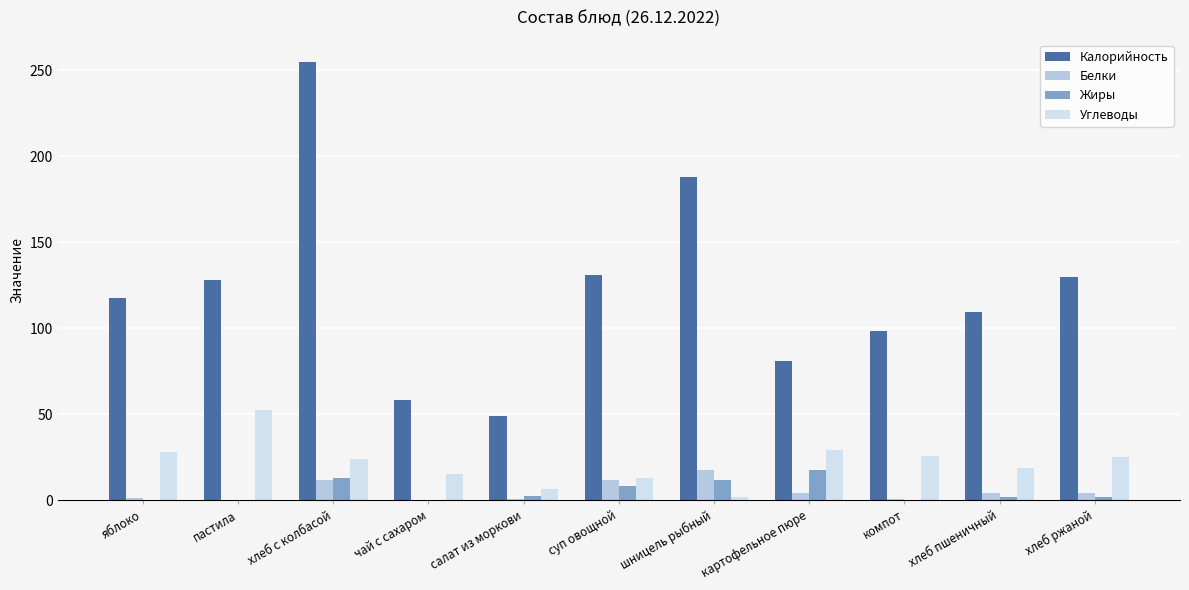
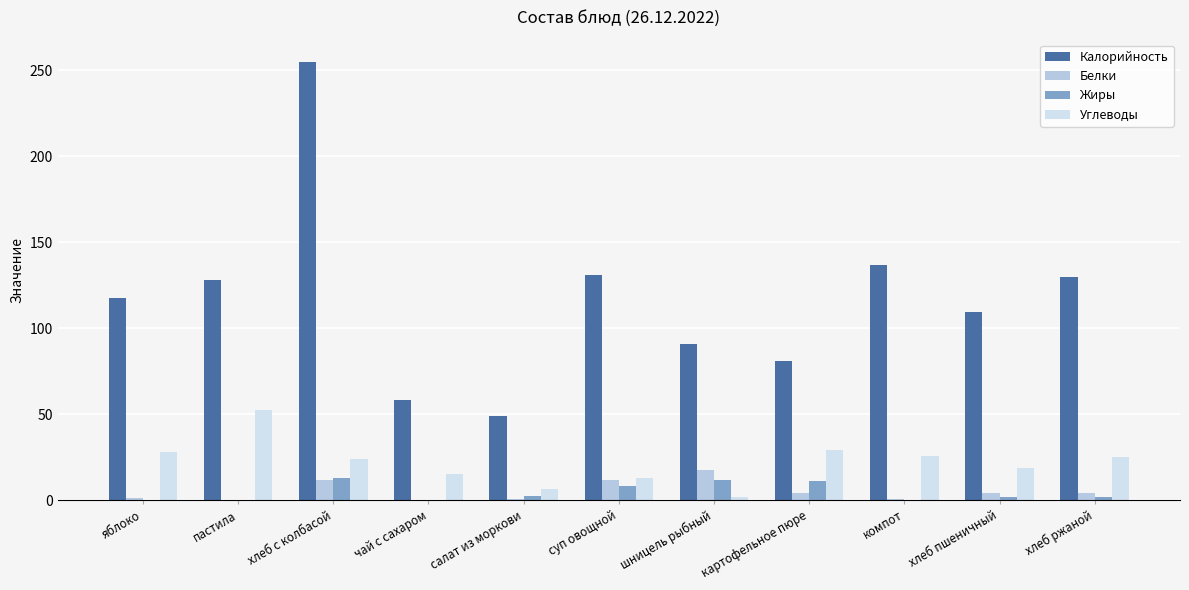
Калорийность, шницель рыбный: 188 -> 91
Жиры, картофельное пюре: 18 -> 11
Калорийность, компот: 98 -> 136
